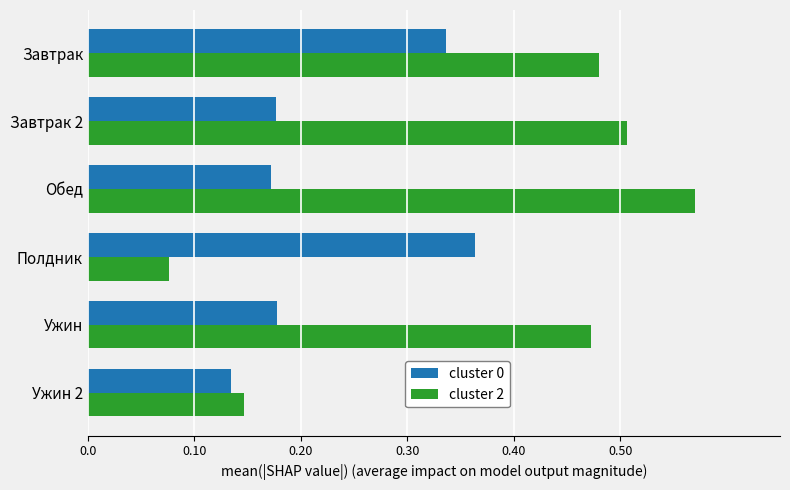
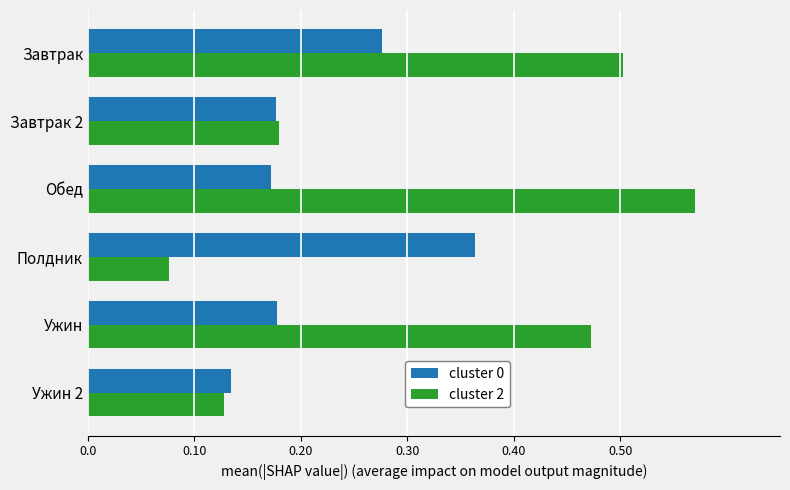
cluster 0, Завтрак: 0.336 -> 0.276
cluster 2, Завтрак: 0.480 -> 0.503
cluster 2, Завтрак 2: 0.507 -> 0.179
cluster 2, Ужин 2: 0.147 -> 0.128
